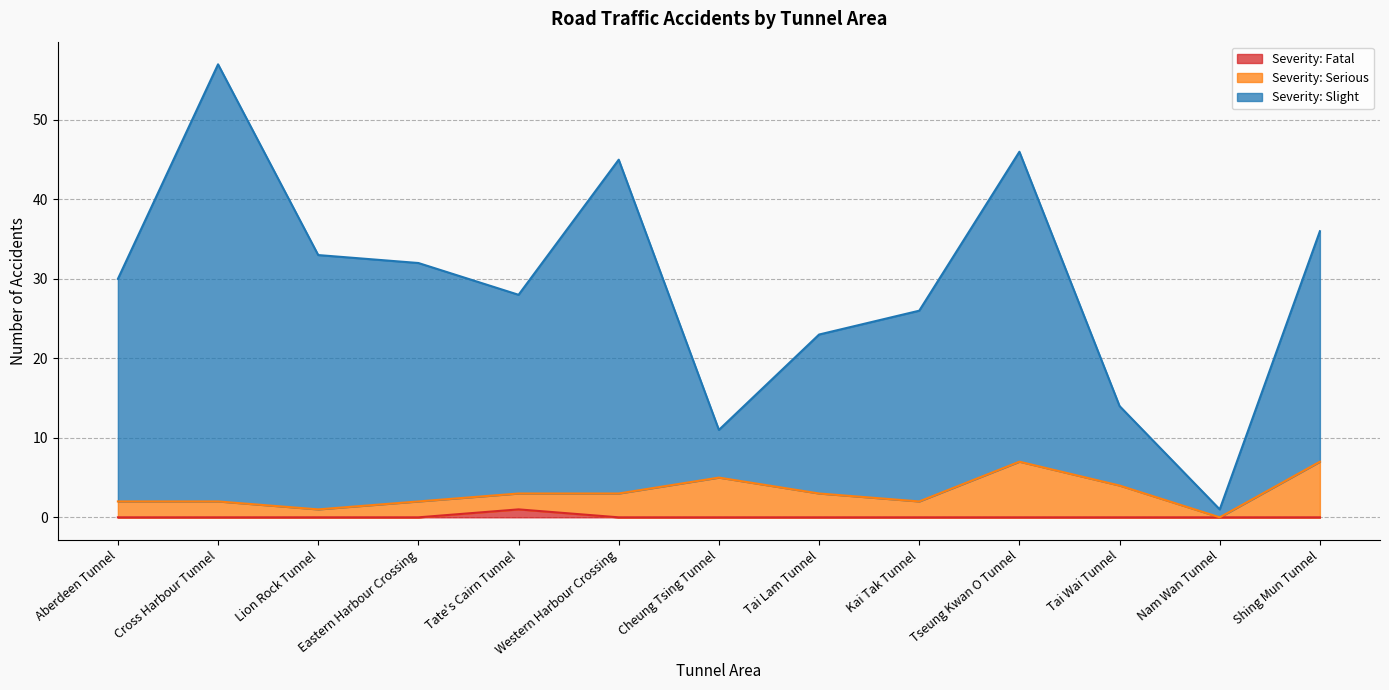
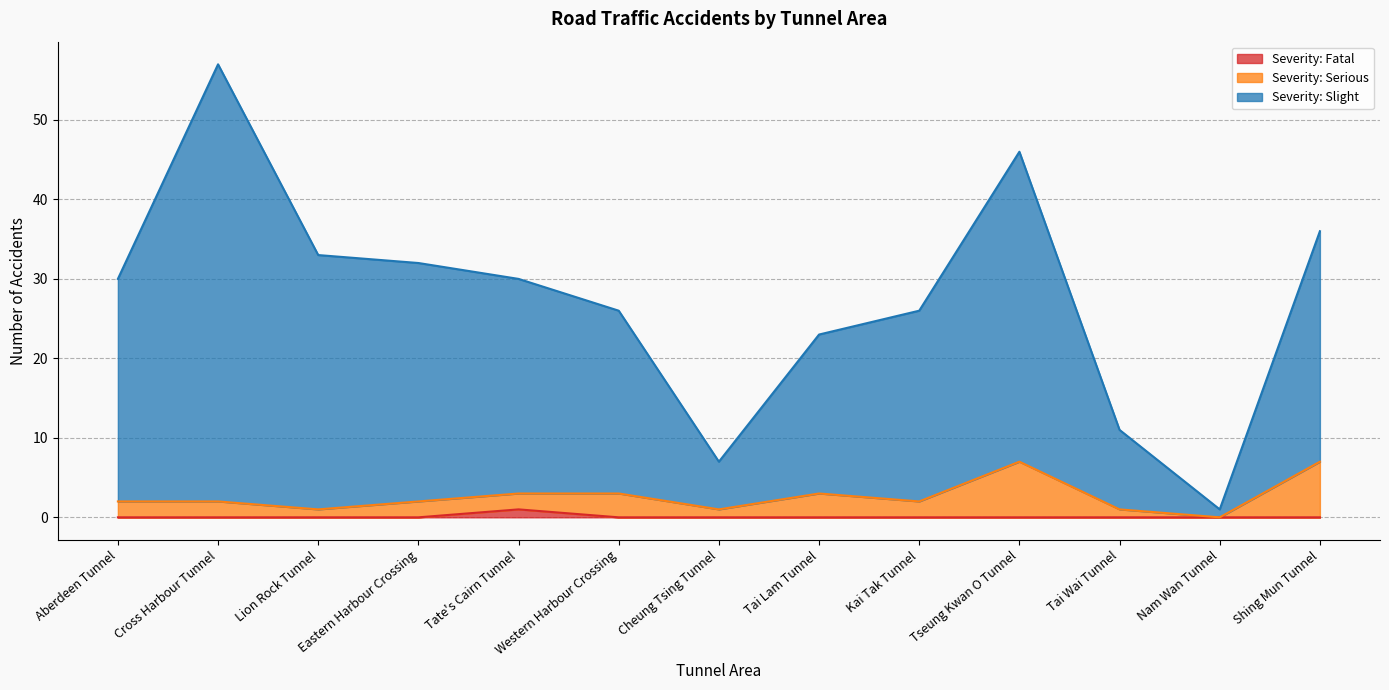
Severity: Slight, Tate's Cairn Tunnel: 25 -> 27
Severity: Slight, Western Harbour Crossing: 42 -> 23
Severity: Serious, Cheung Tsing Tunnel: 5 -> 1
Severity: Serious, Tai Wai Tunnel: 4 -> 1
